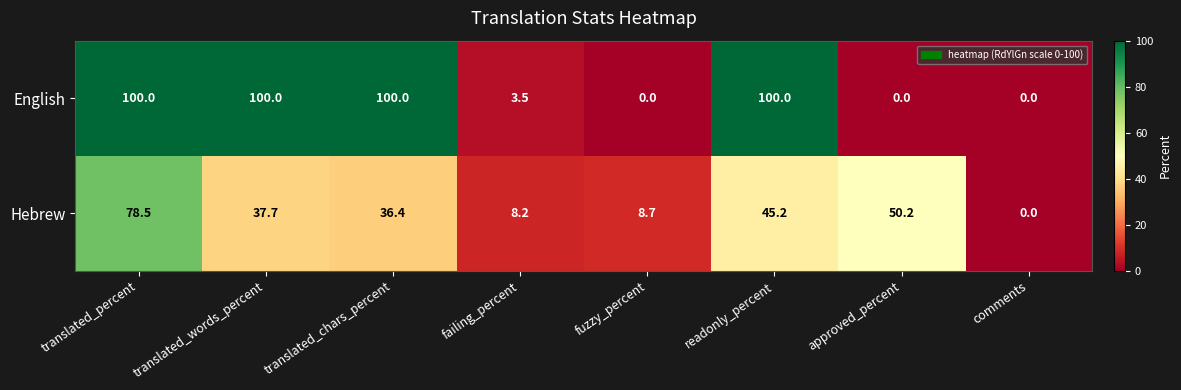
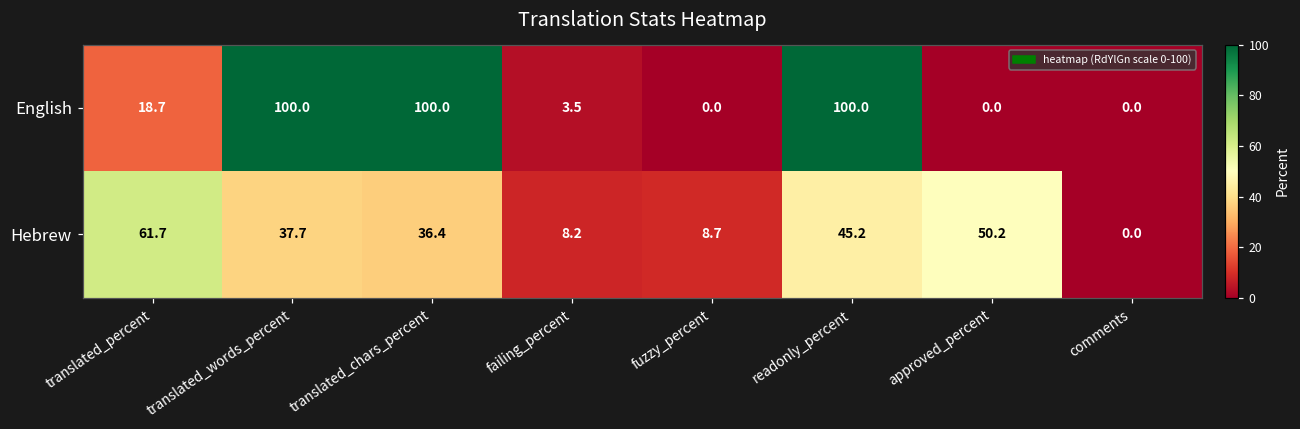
English, translated_percent: 100.0 -> 18.7
Hebrew, translated_percent: 78.5 -> 61.7
